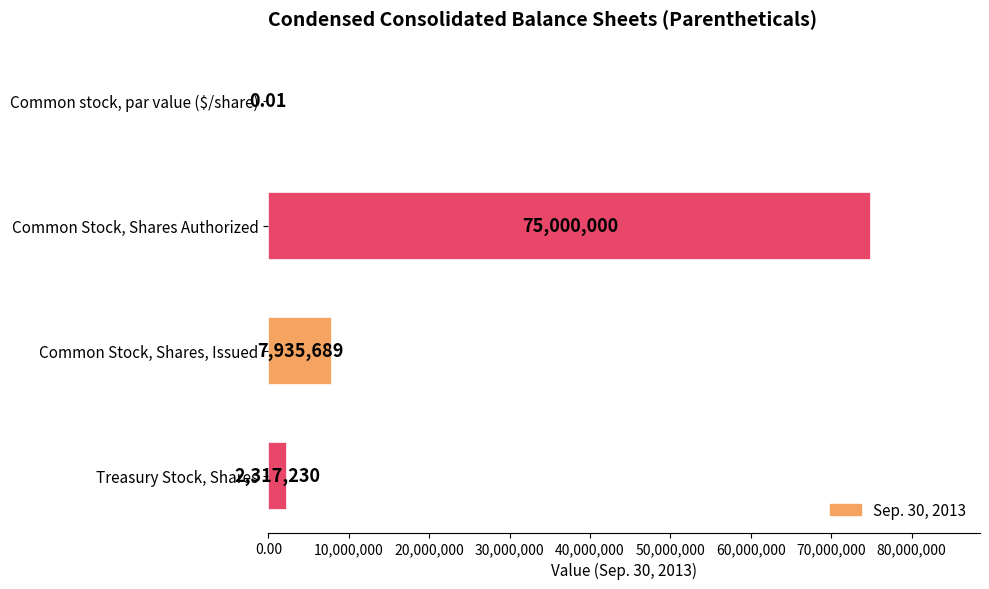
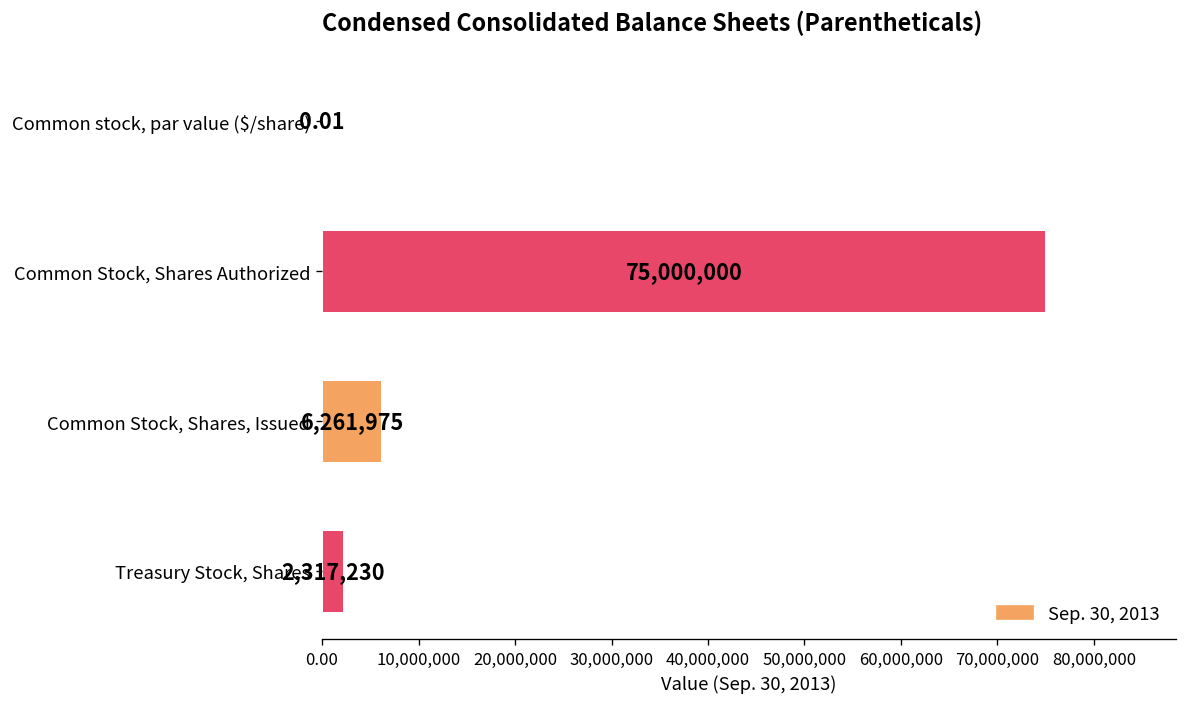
Common Stock, Shares, Issued: 7,935,689 -> 6,261,975
